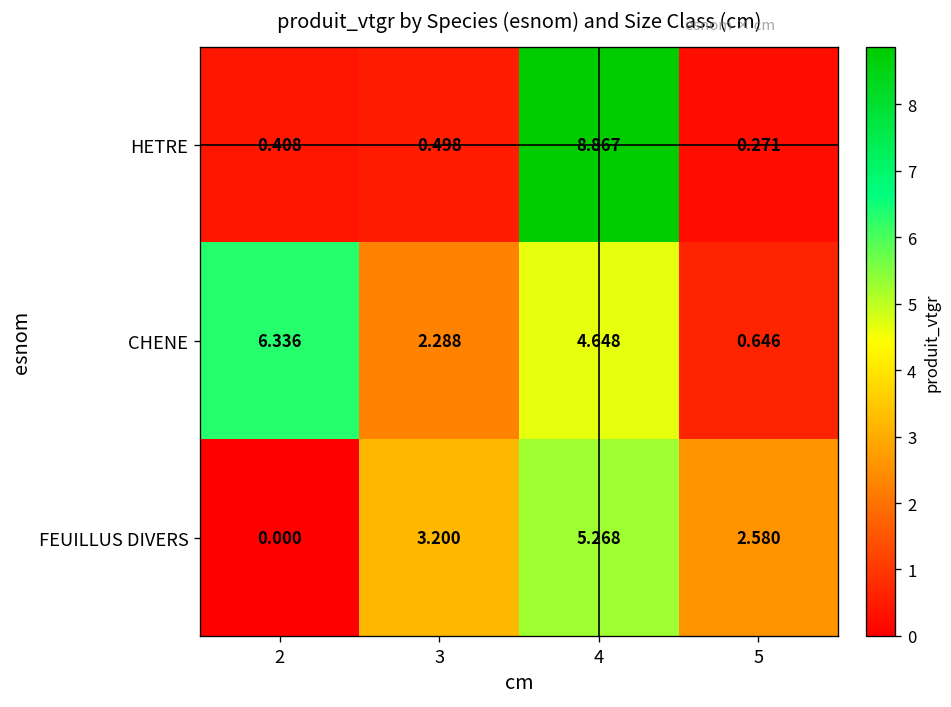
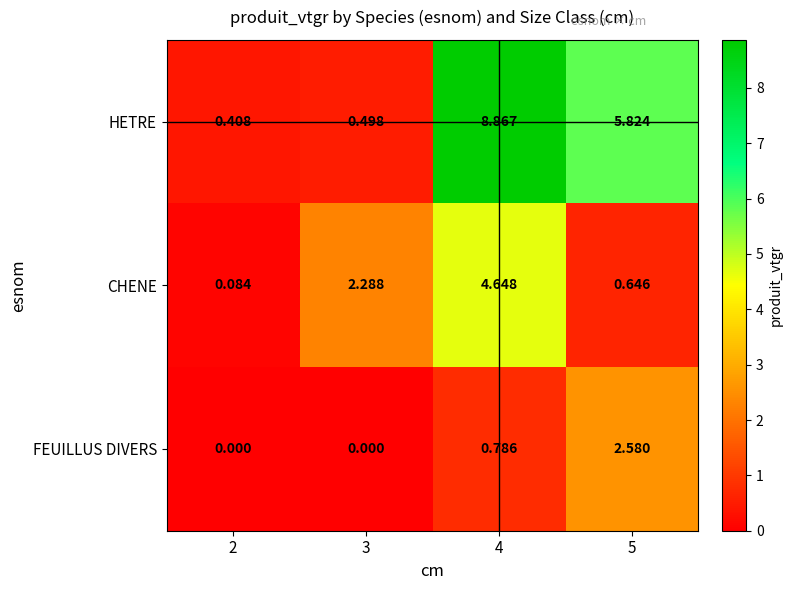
HETRE, 5: 0.271 -> 5.824
CHENE, 2: 6.336 -> 0.084
FEUILLUS DIVERS, 3: 3.200 -> 0.000
FEUILLUS DIVERS, 4: 5.268 -> 0.786
